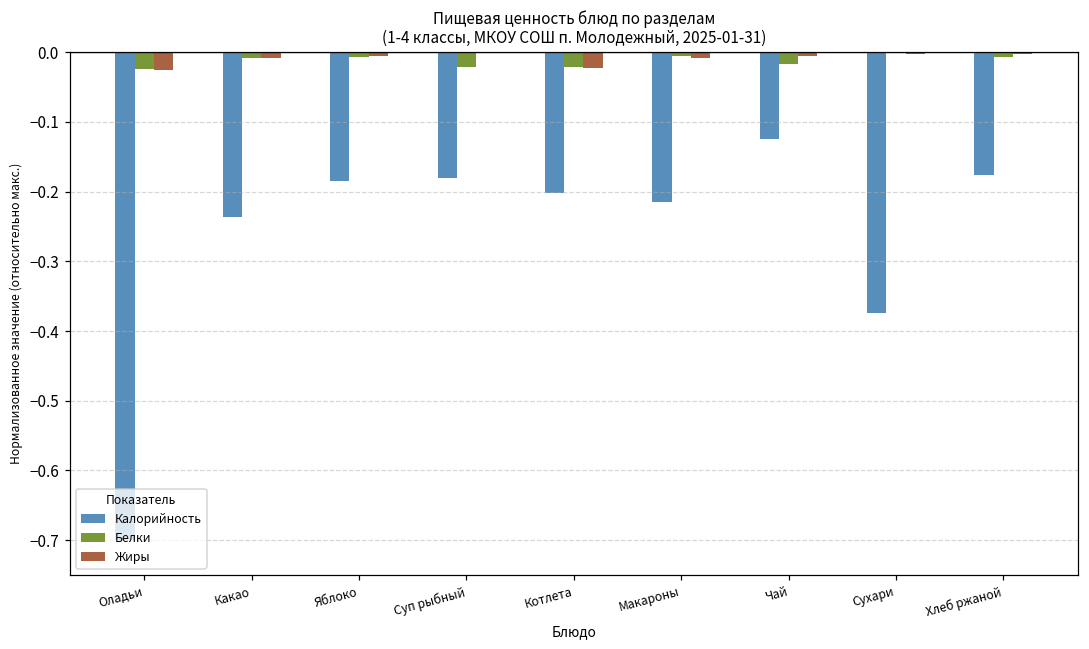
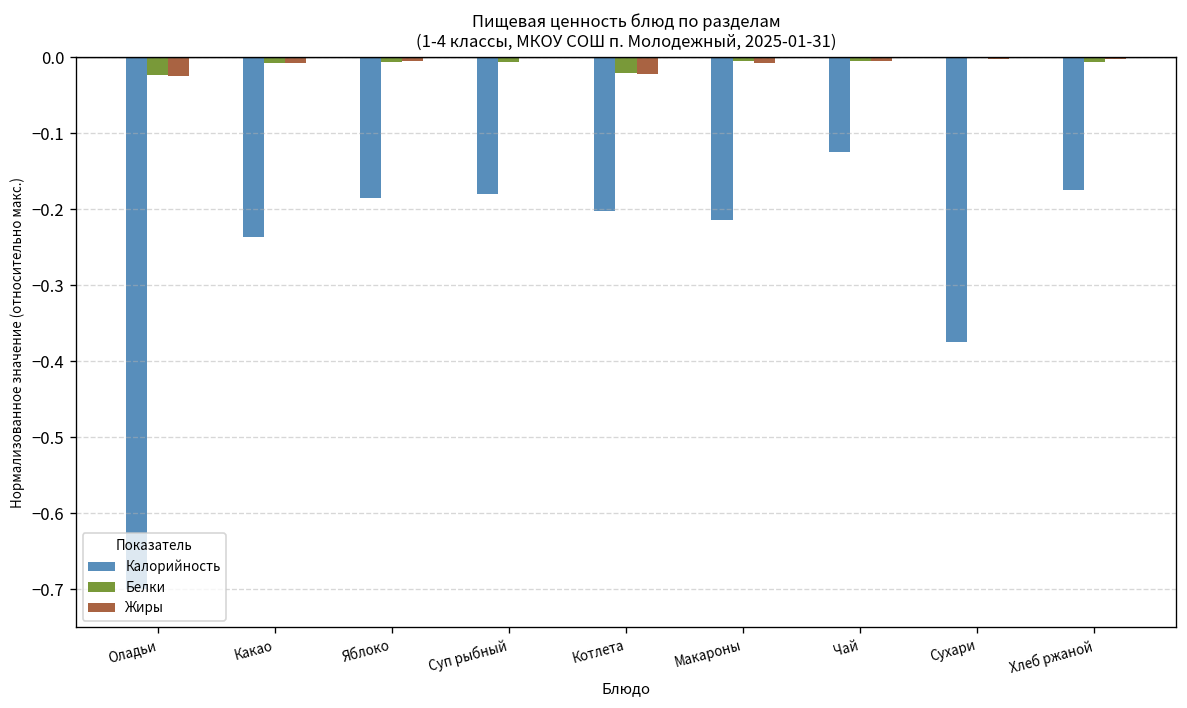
Белки, Суп рыбный: -0.02 -> -0.01
Белки, Чай: -0.02 -> 0.00
